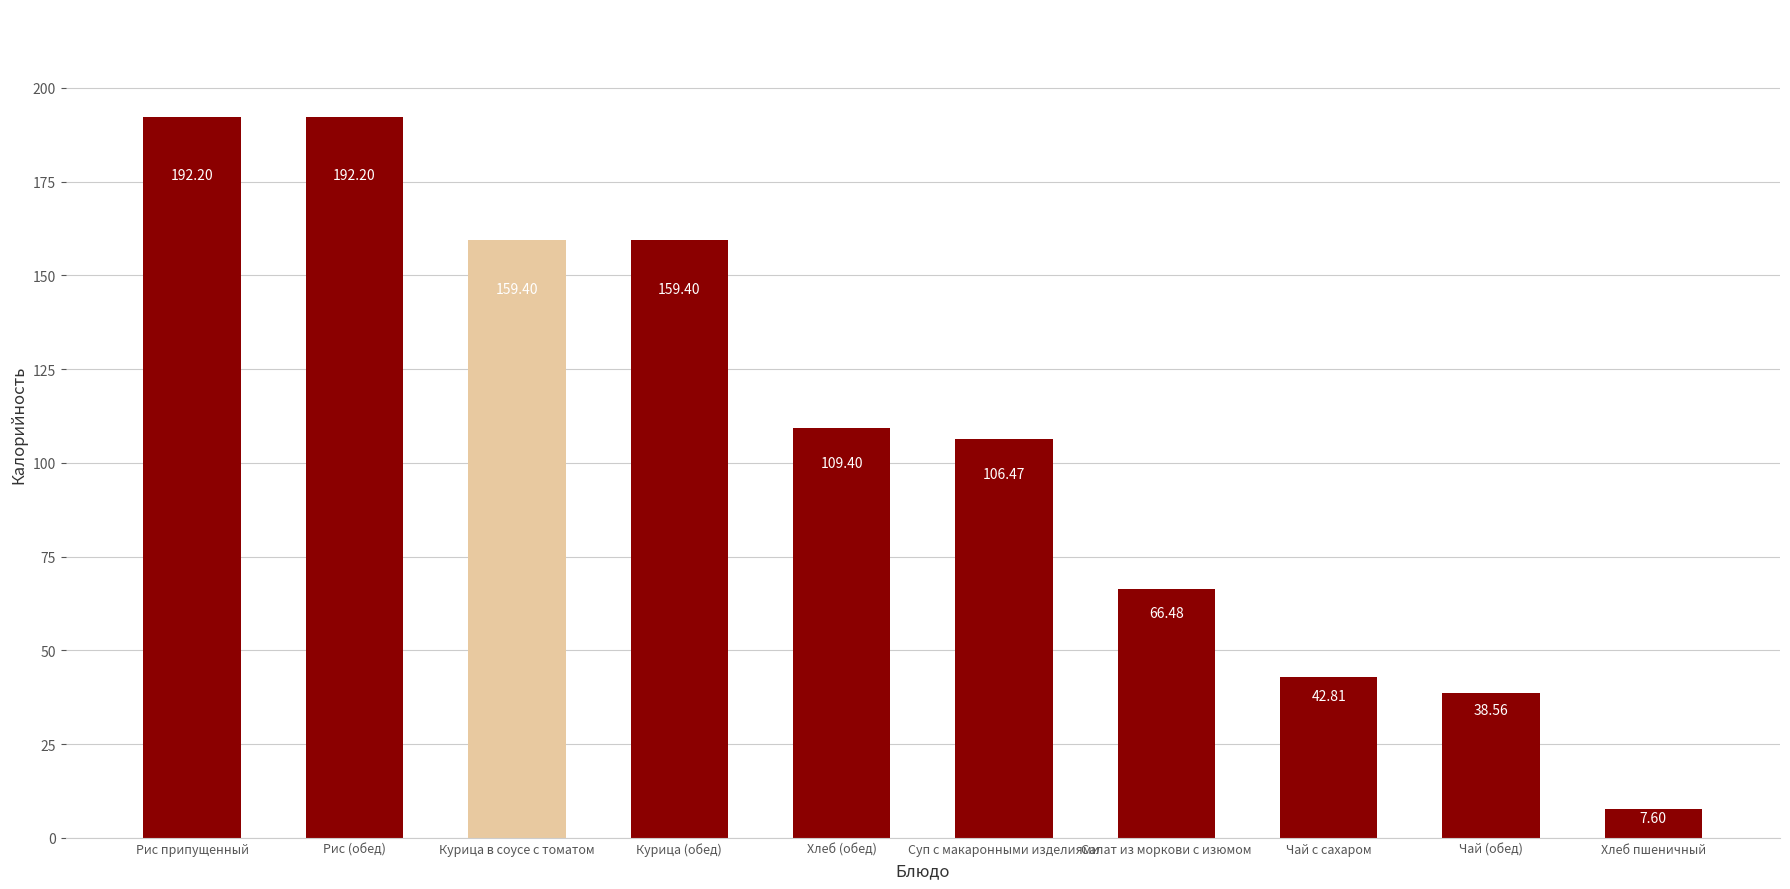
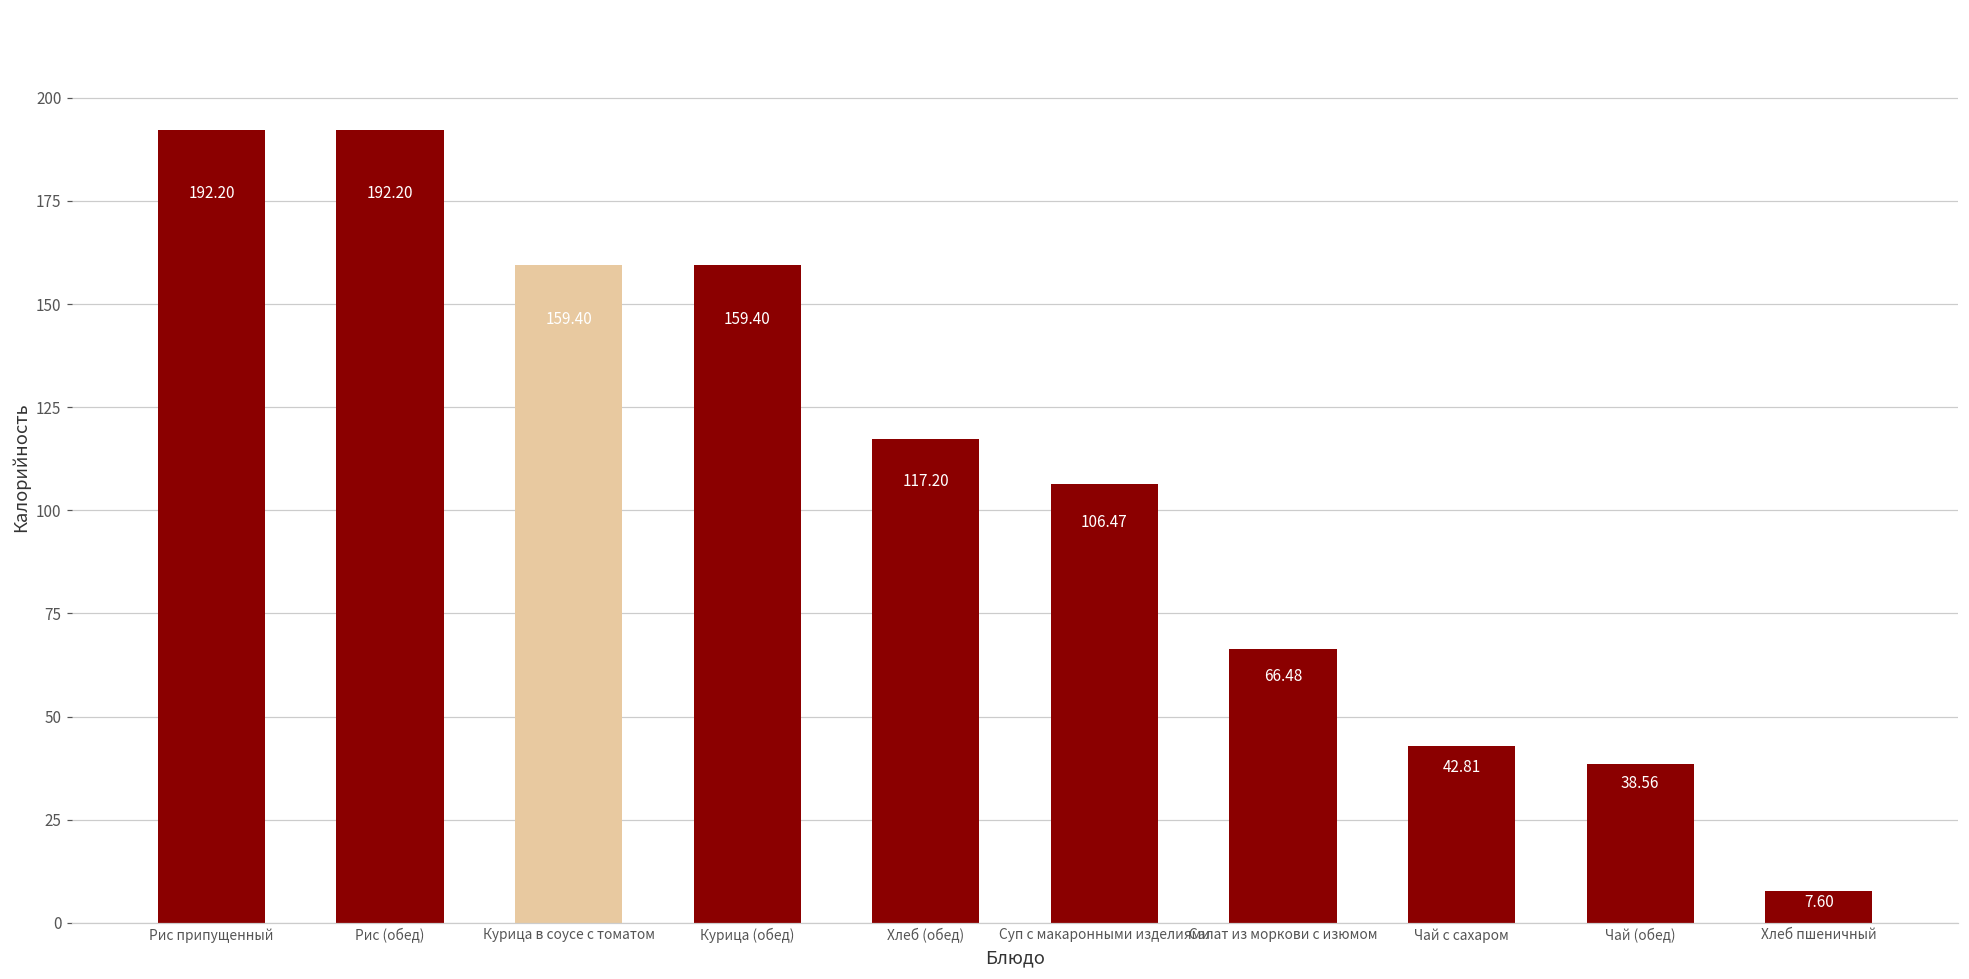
Хлеб (обед): 109.40 -> 117.20
